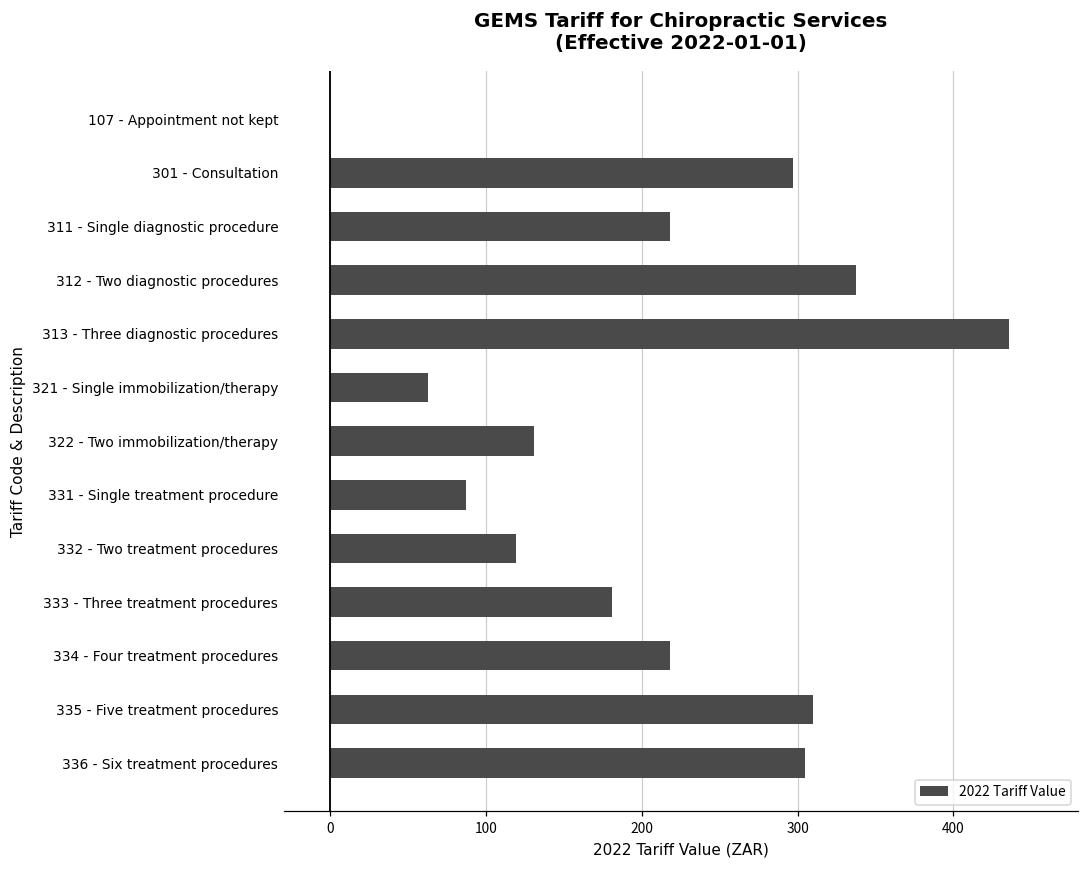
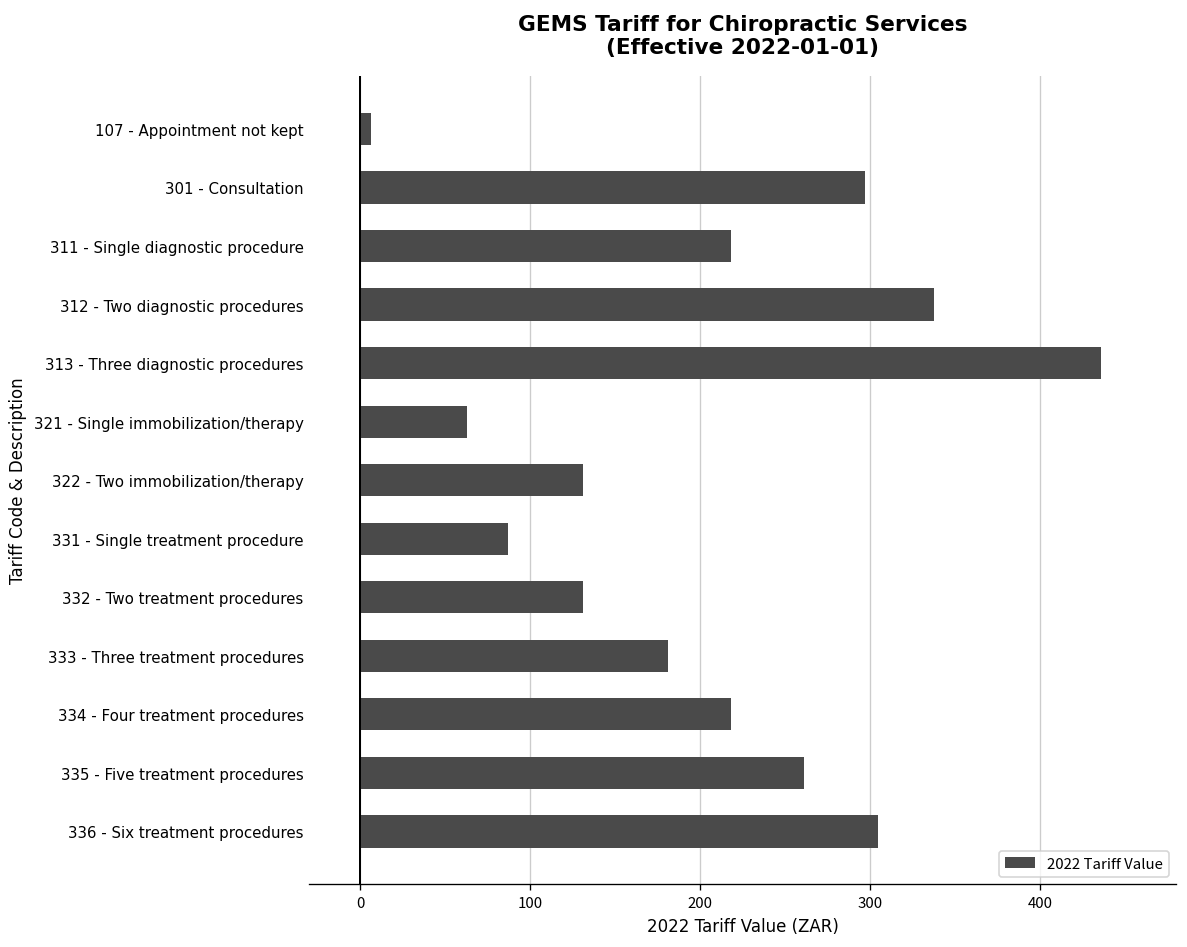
107 - Appointment not kept: 0 -> 6
332 - Two treatment procedures: 119 -> 131
335 - Five treatment procedures: 310 -> 261
